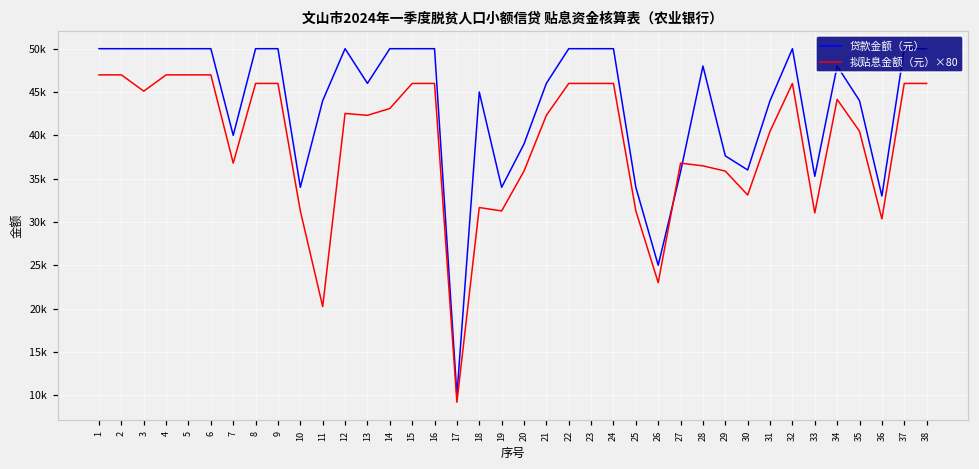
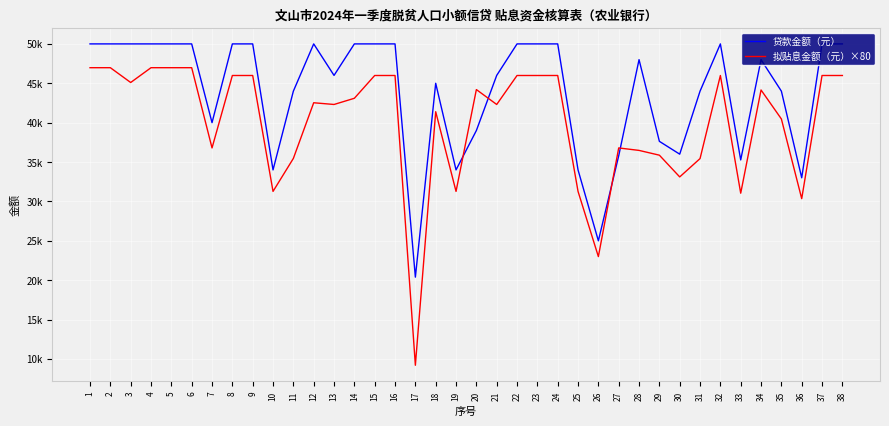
拟贴息金额（元）×80, 11: 20000 -> 35000
贷款金额（元）, 17: 10000 -> 20000
拟贴息金额（元）×80, 18: 32000 -> 41000
拟贴息金额（元）×80, 20: 36000 -> 44000
拟贴息金额（元）×80, 31: 40000 -> 35000
